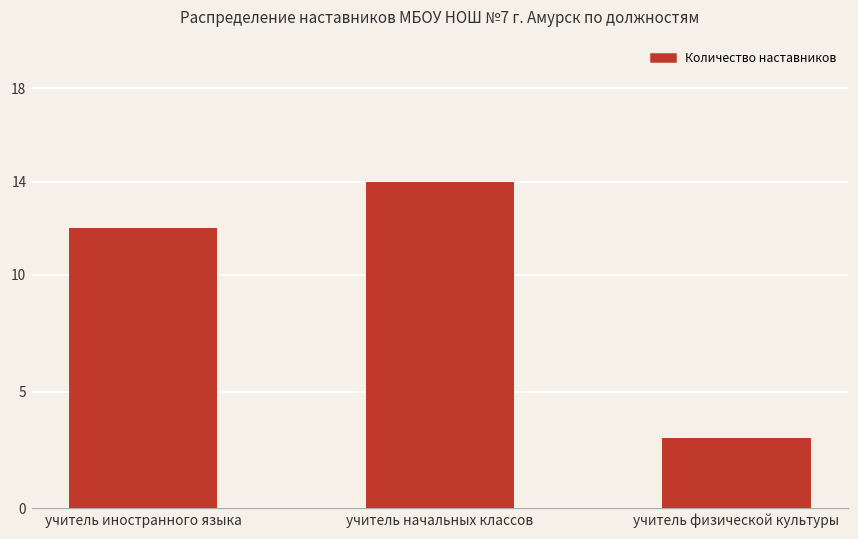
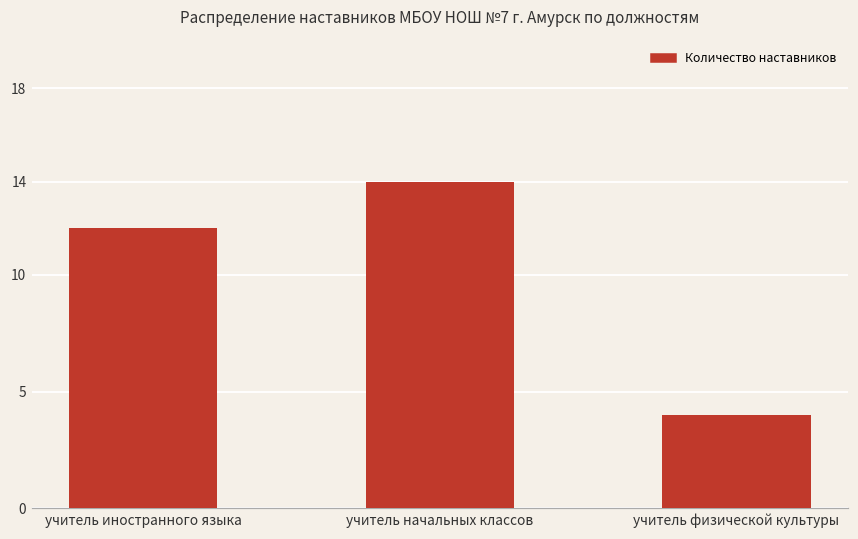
учитель физической культуры: 3 -> 4
